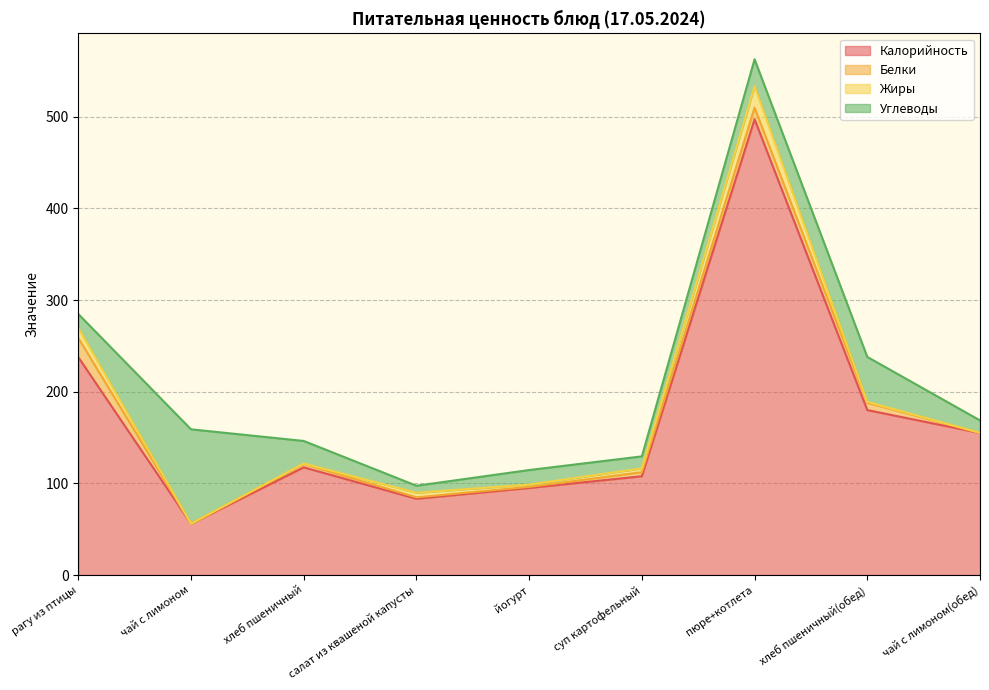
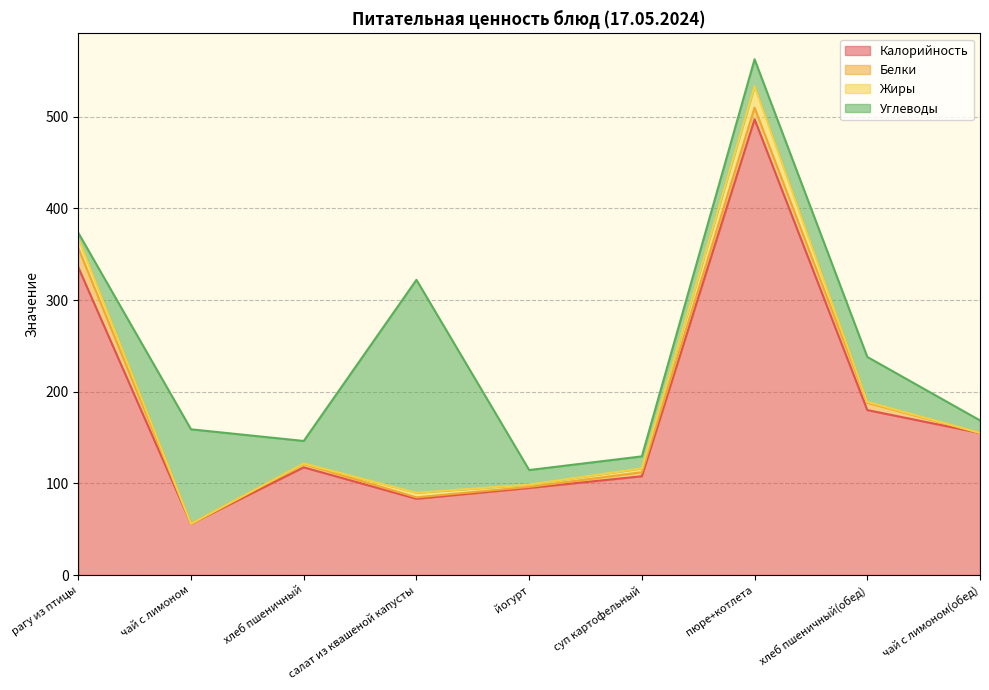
Калорийность, рагу из птицы: 240 -> 340
Углеводы, рагу из птицы: 20 -> 10
Углеводы, салат из квашеной капусты: 10 -> 230
